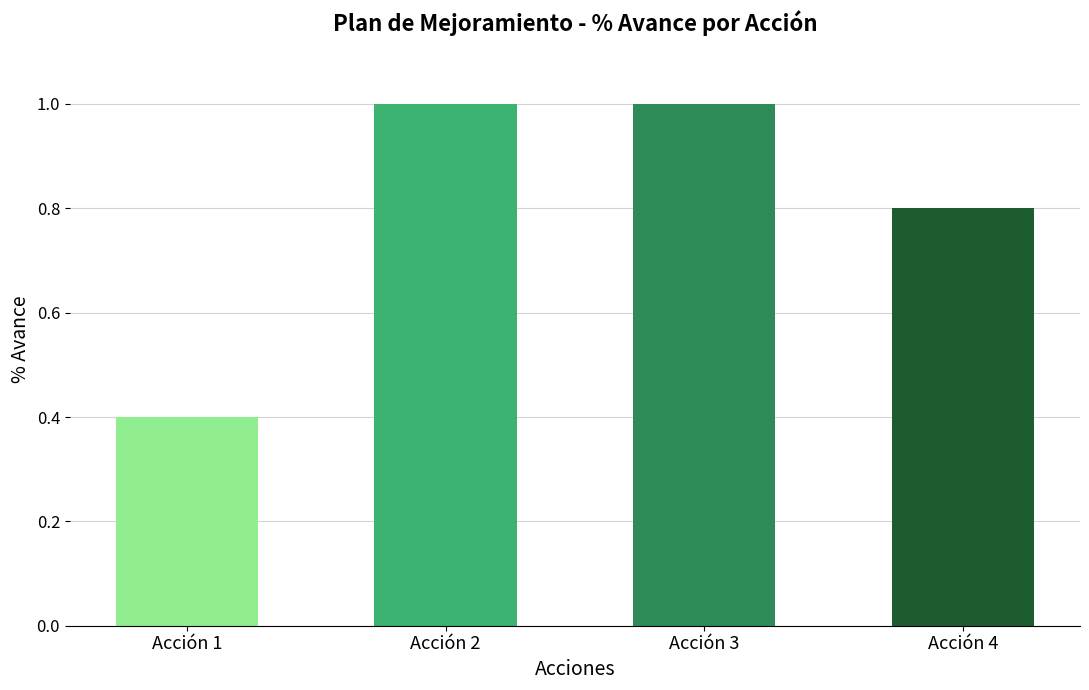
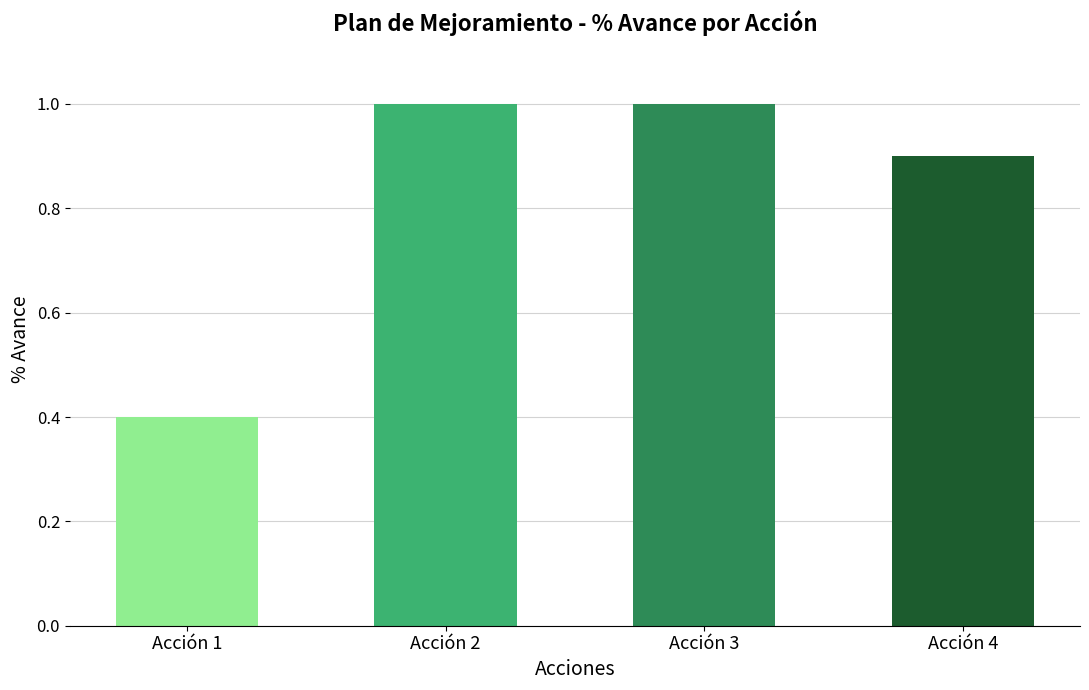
Acción 4: 0.8 -> 0.9
